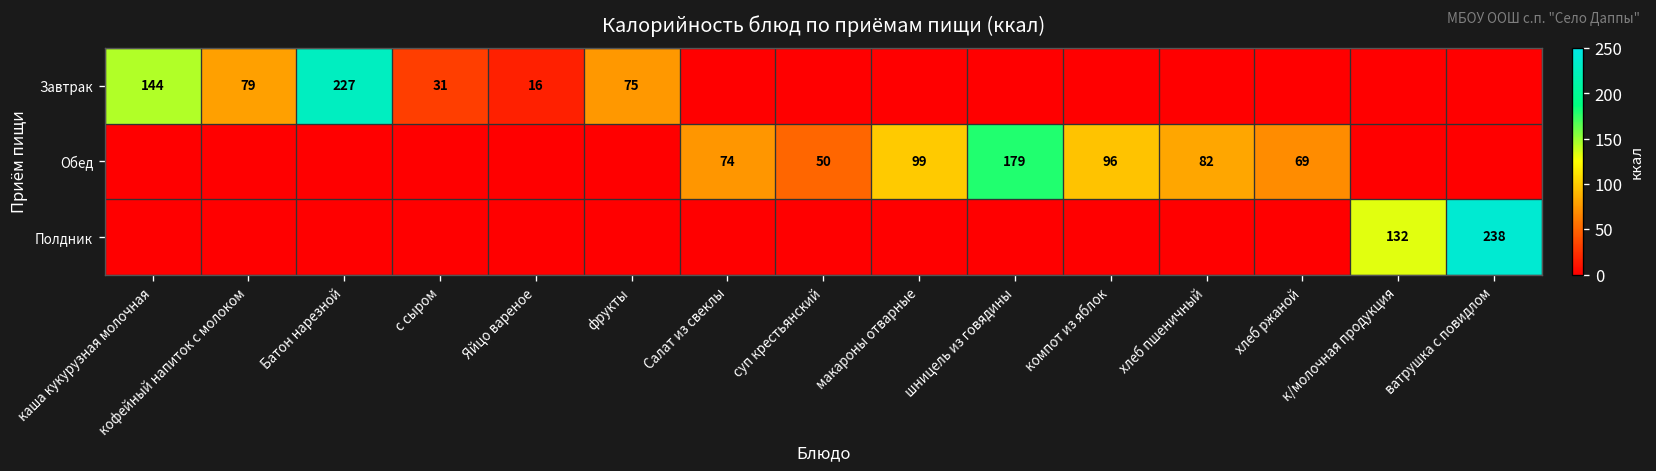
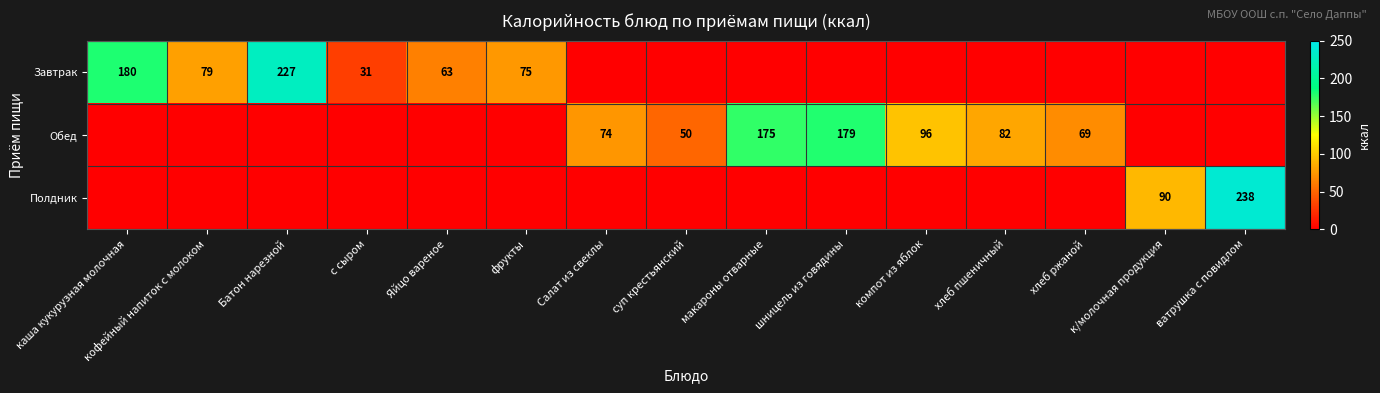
Завтрак, каша кукурузная молочная: 144 -> 180
Завтрак, Яйцо вареное: 16 -> 63
Обед, макароны отварные: 99 -> 175
Полдник, к/молочная продукция: 132 -> 90
